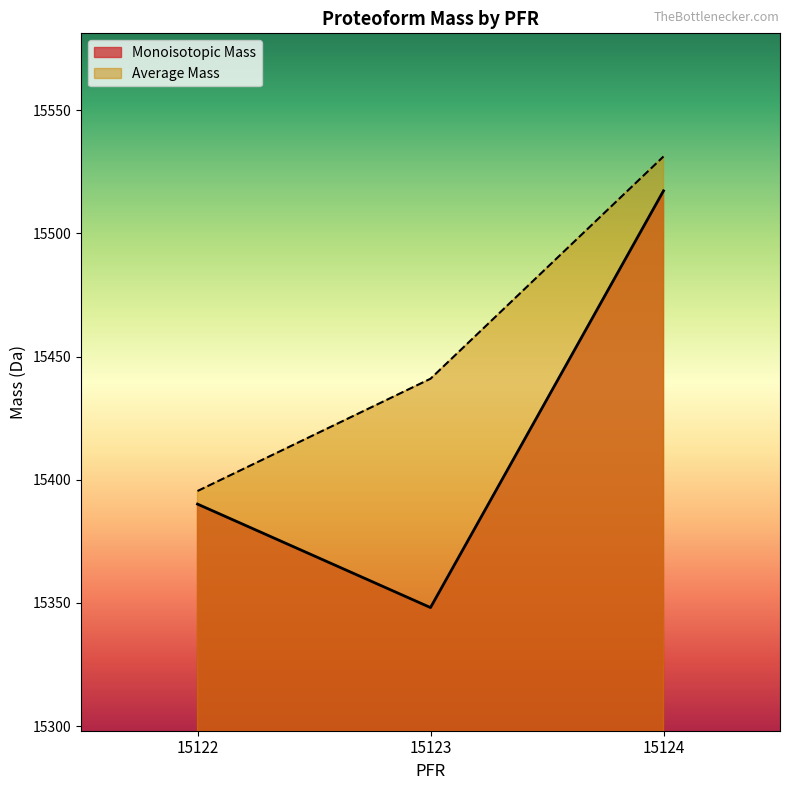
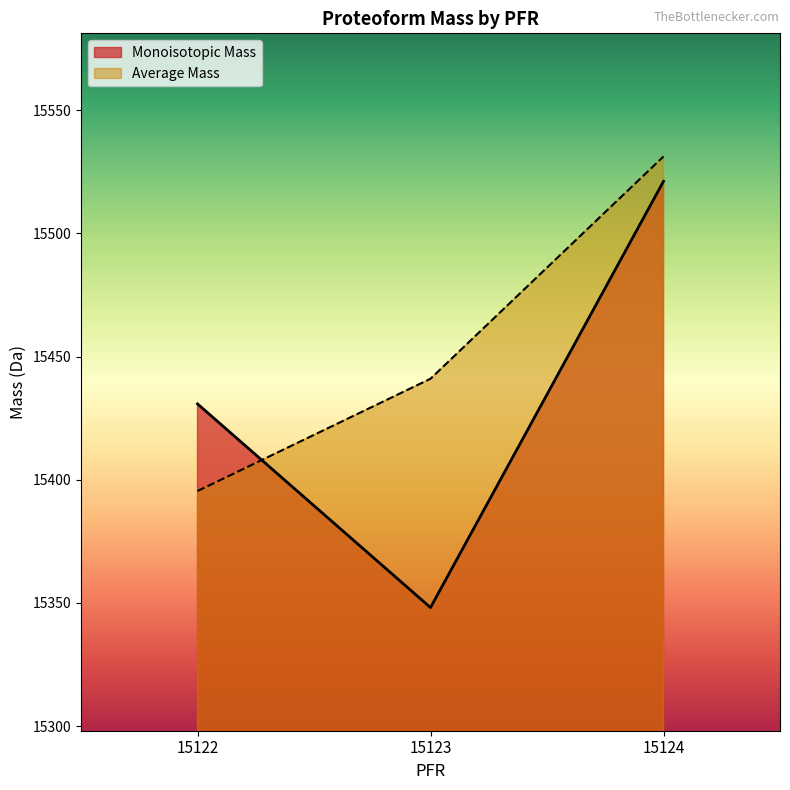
Monoisotopic Mass, 15122: 15390 -> 15431
Monoisotopic Mass, 15124: 15517 -> 15521
